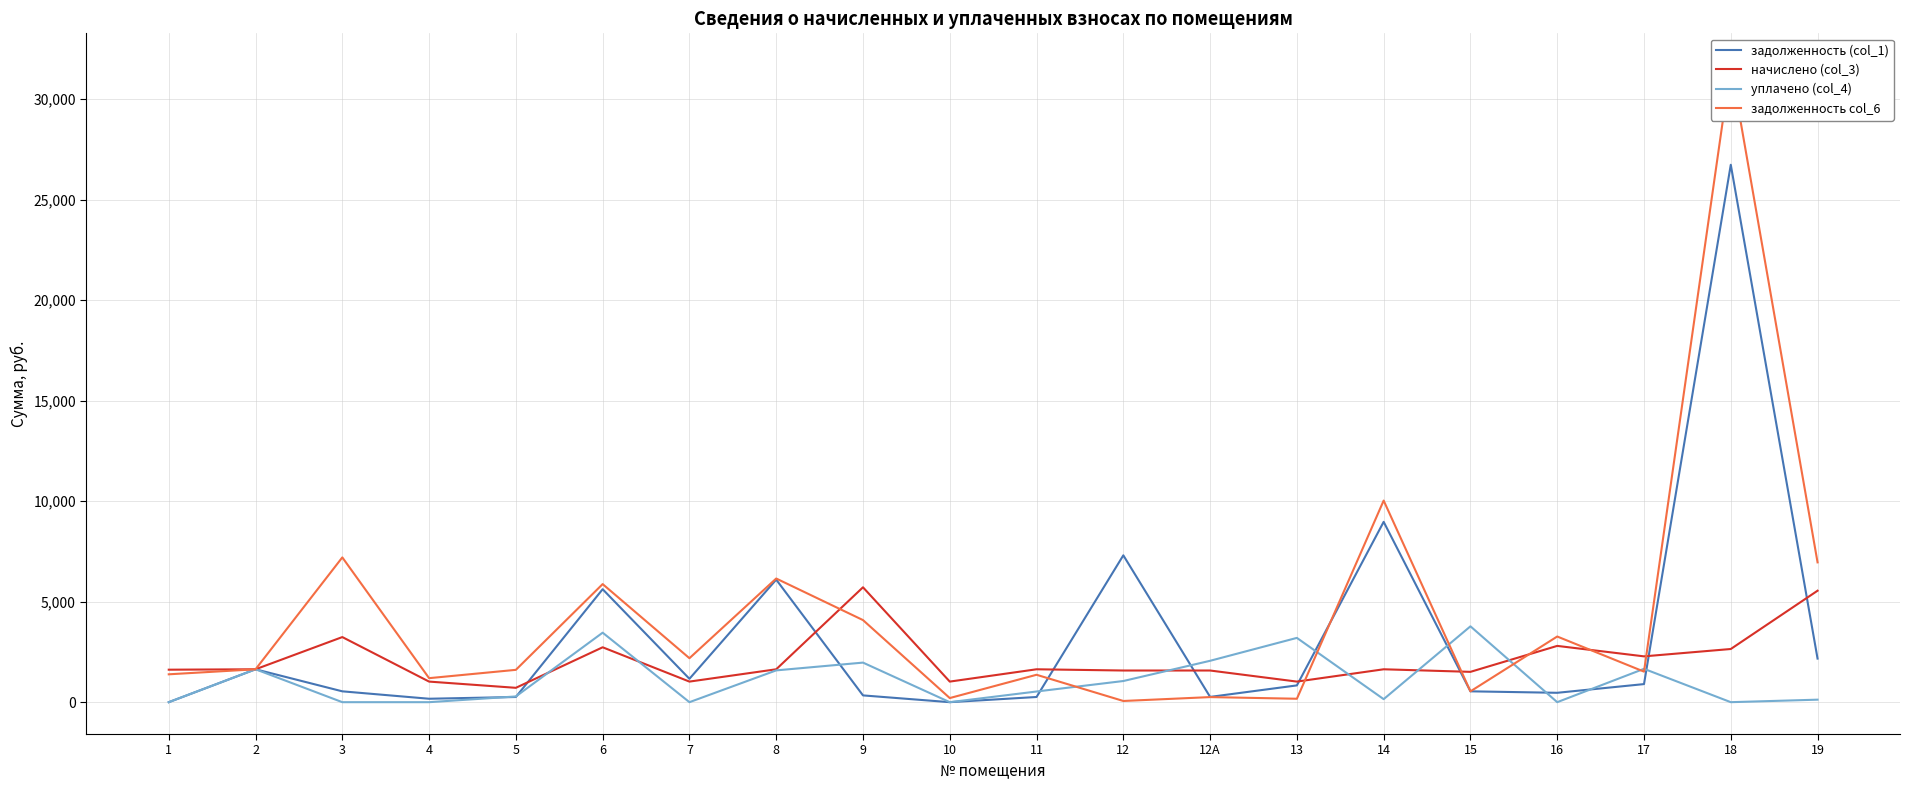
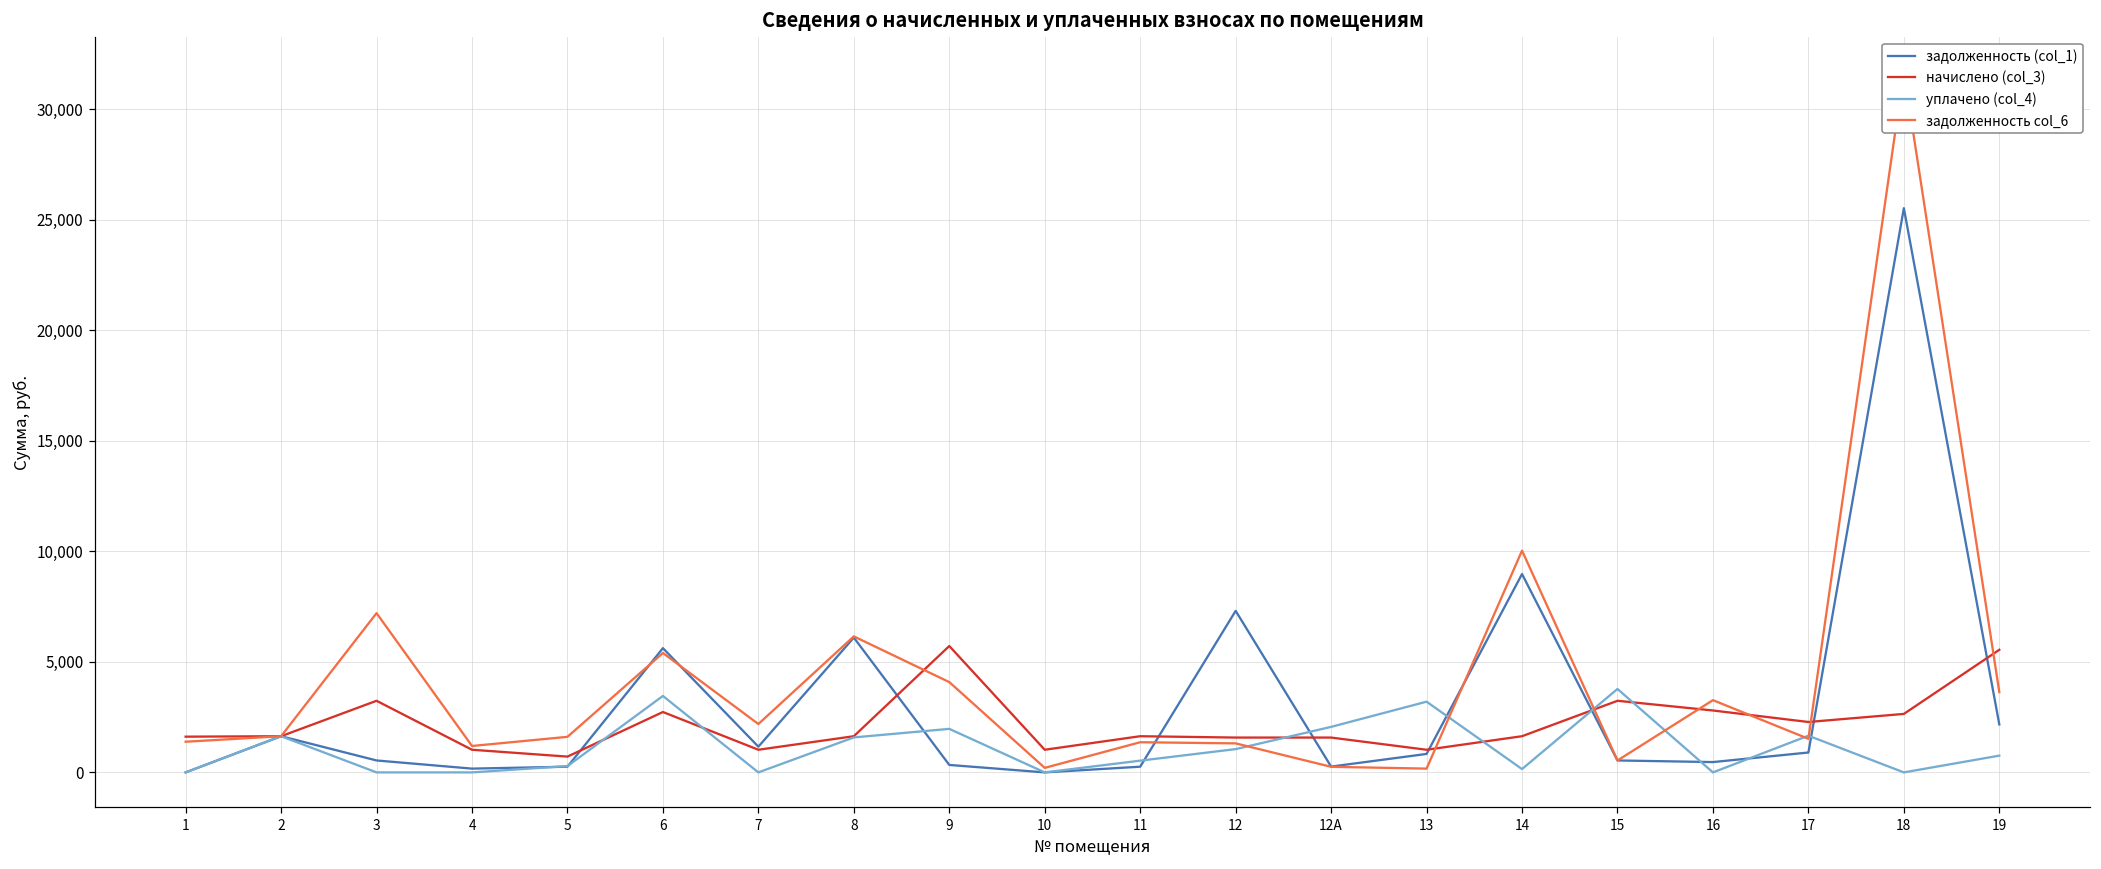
задолженность col_6, 6: 5,900 -> 5,400
задолженность col_6, 12: 100 -> 1,300
начислено (col_3), 15: 1,500 -> 3,200
задолженность (col_1), 18: 26,700 -> 25,500
уплачено (col_4), 19: 100 -> 800
задолженность col_6, 19: 7,000 -> 3,600
